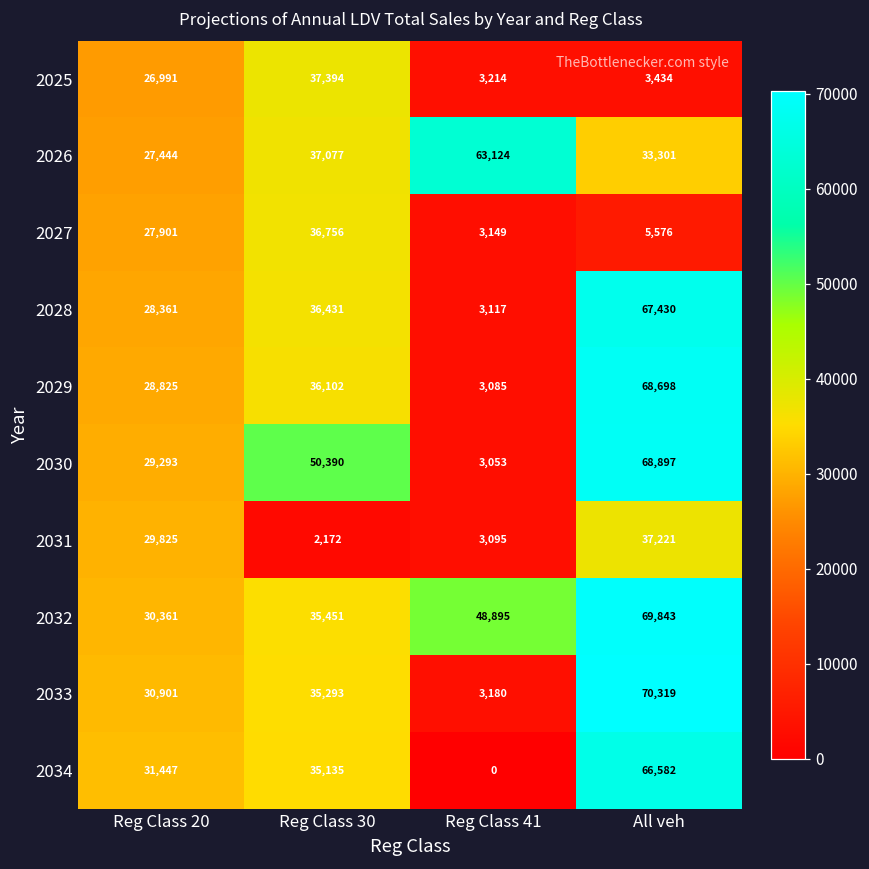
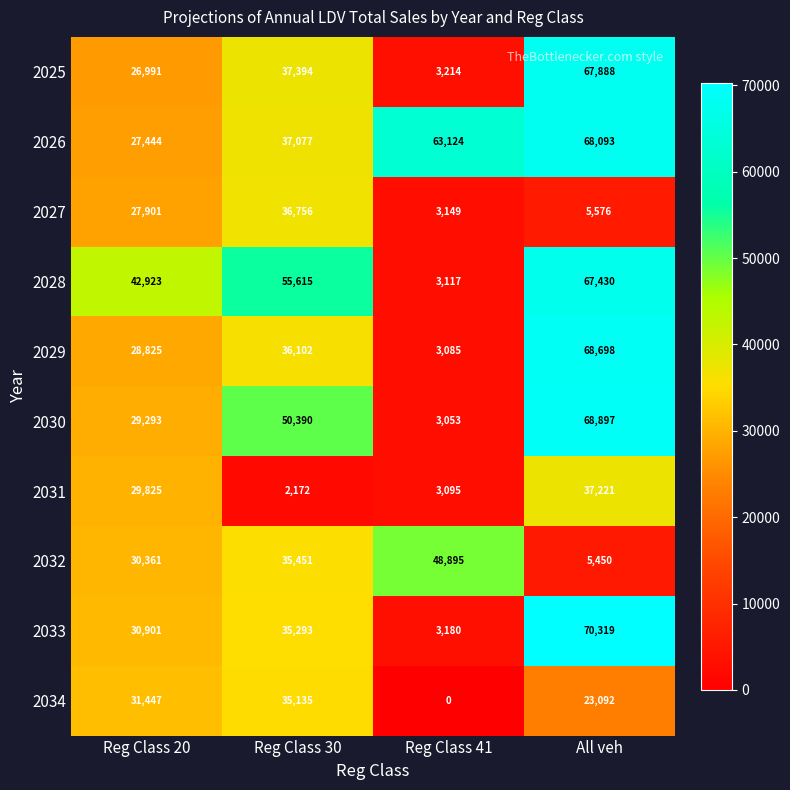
2025, All veh: 3,434 -> 67,888
2026, All veh: 33,301 -> 68,093
2028, Reg Class 20: 28,361 -> 42,923
2028, Reg Class 30: 36,431 -> 55,615
2032, All veh: 69,843 -> 5,450
2034, All veh: 66,582 -> 23,092
